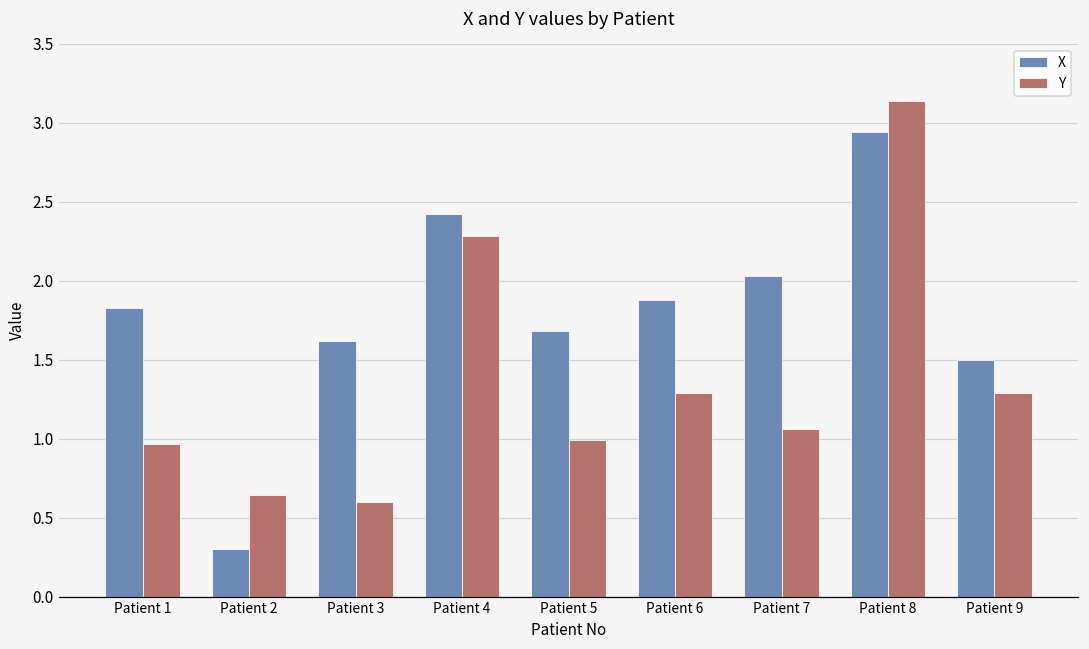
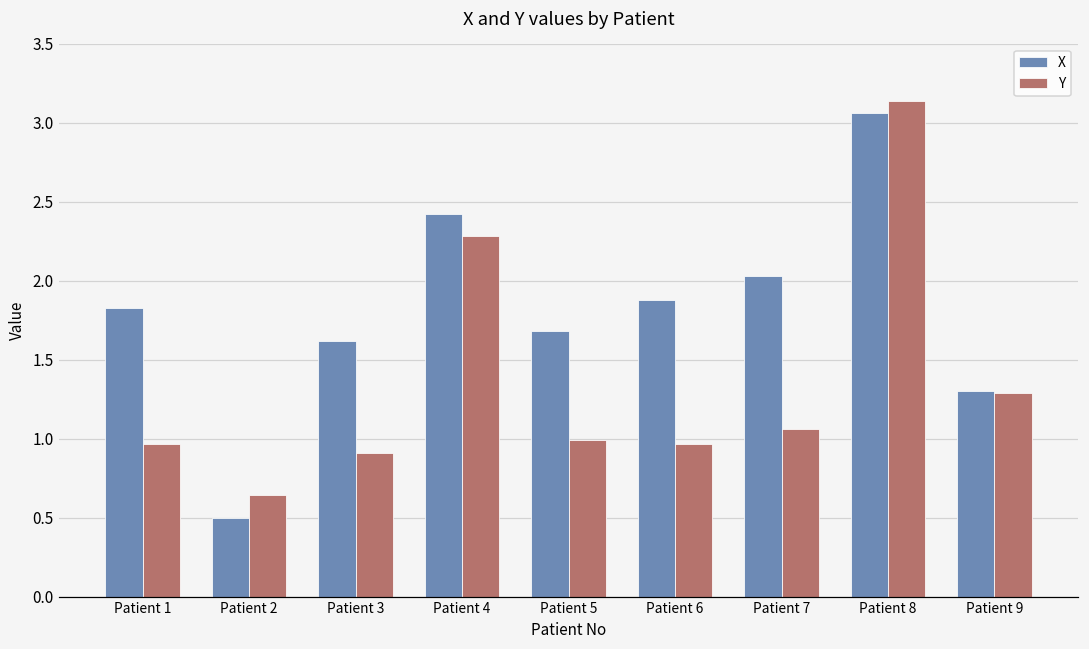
X, Patient 2: 0.3 -> 0.5
Y, Patient 3: 0.60 -> 0.91
Y, Patient 6: 1.29 -> 0.97
X, Patient 8: 2.94 -> 3.06
X, Patient 9: 1.5 -> 1.3
